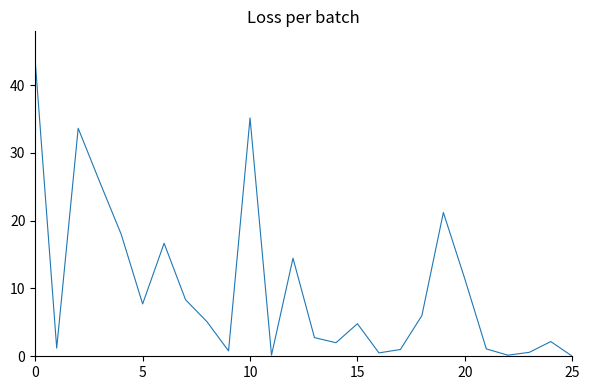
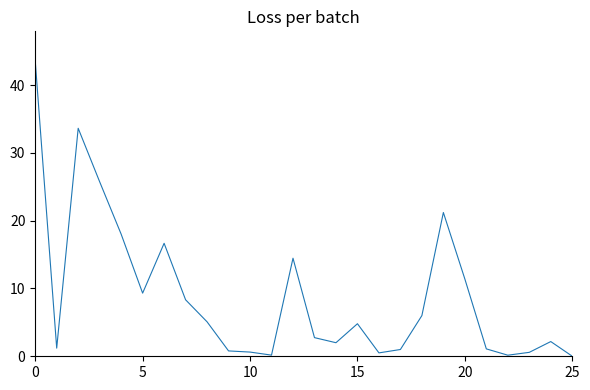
5: 8 -> 9
10: 35 -> 1
